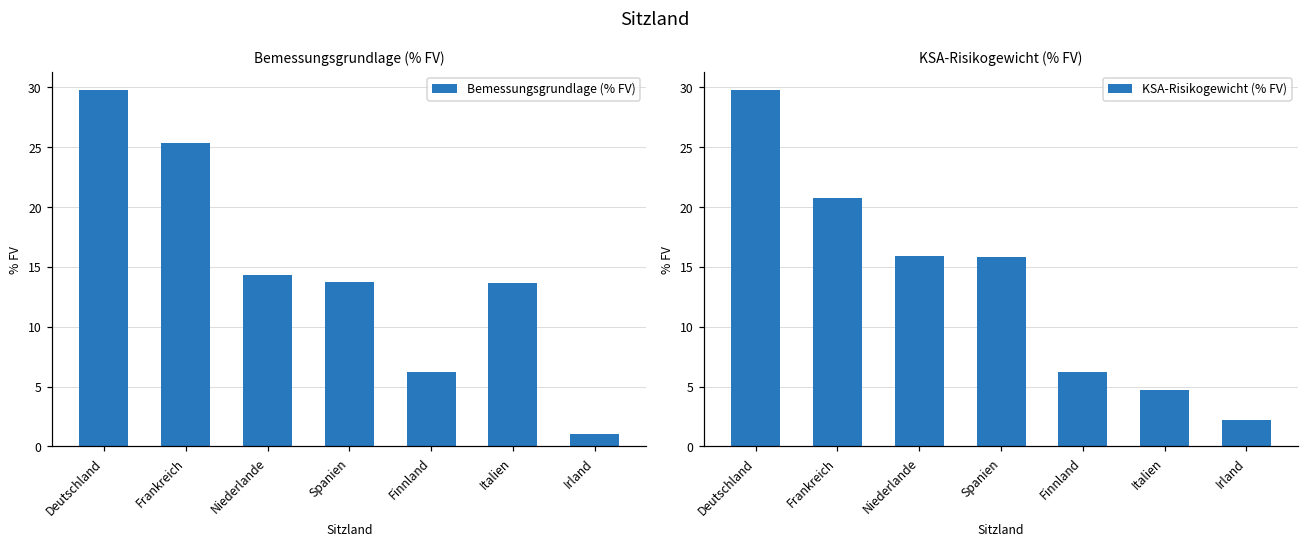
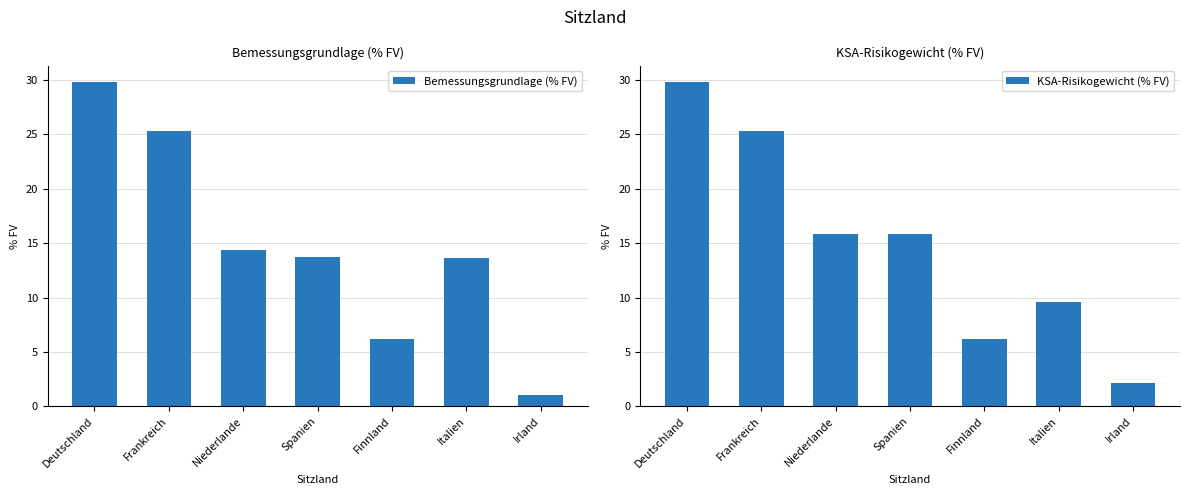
KSA-Risikogewicht (% FV), Frankreich: 20.7 -> 25.3
KSA-Risikogewicht (% FV), Italien: 4.7 -> 9.6
